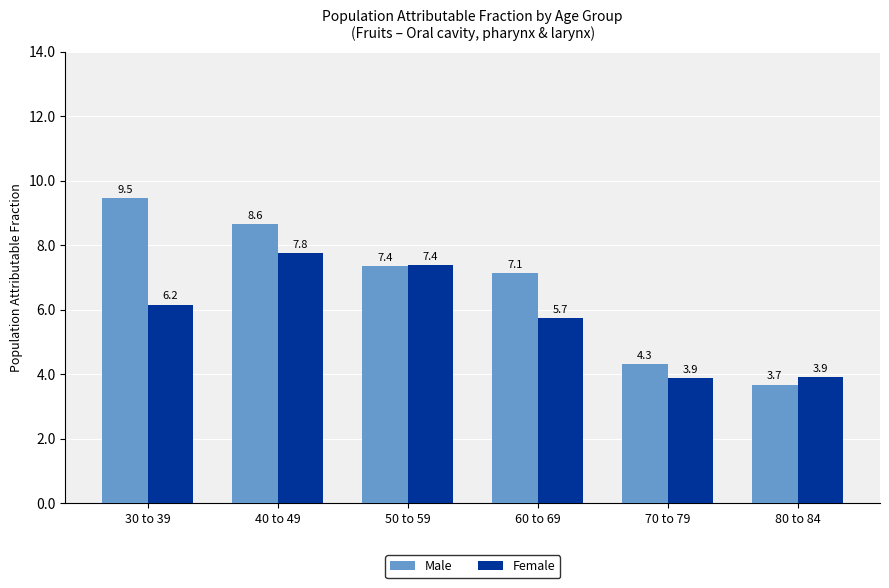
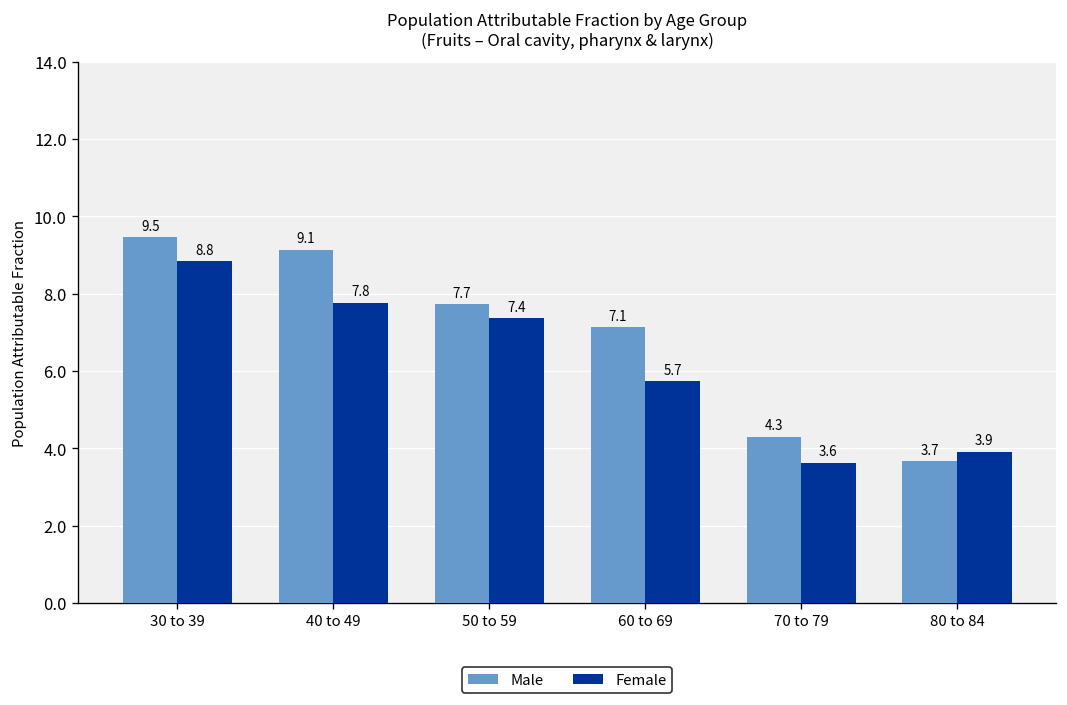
Female, 30 to 39: 6.2 -> 8.8
Male, 40 to 49: 8.6 -> 9.1
Male, 50 to 59: 7.4 -> 7.7
Female, 70 to 79: 3.9 -> 3.6
